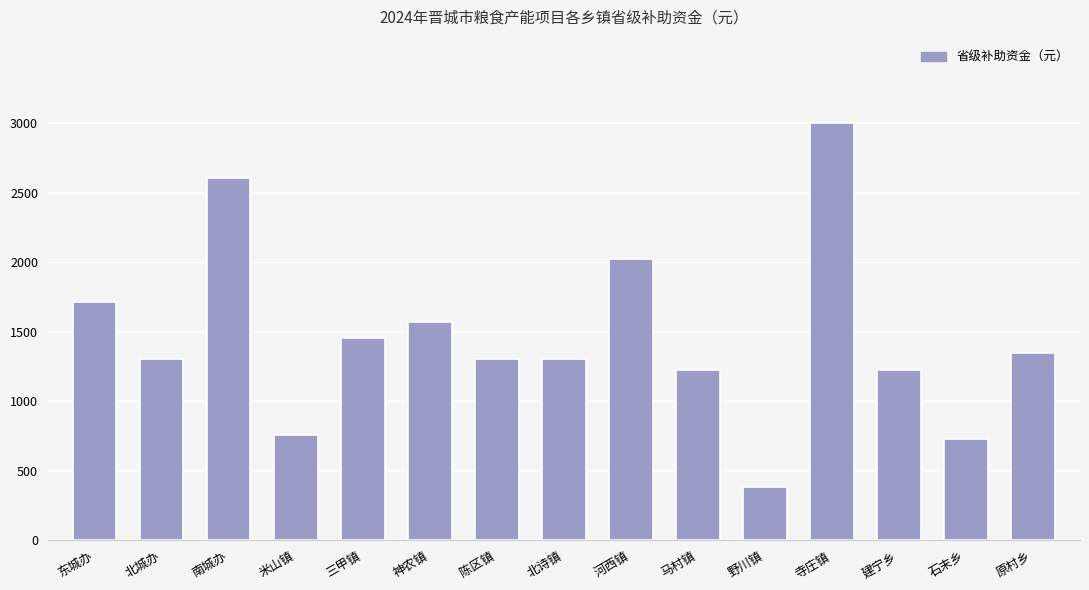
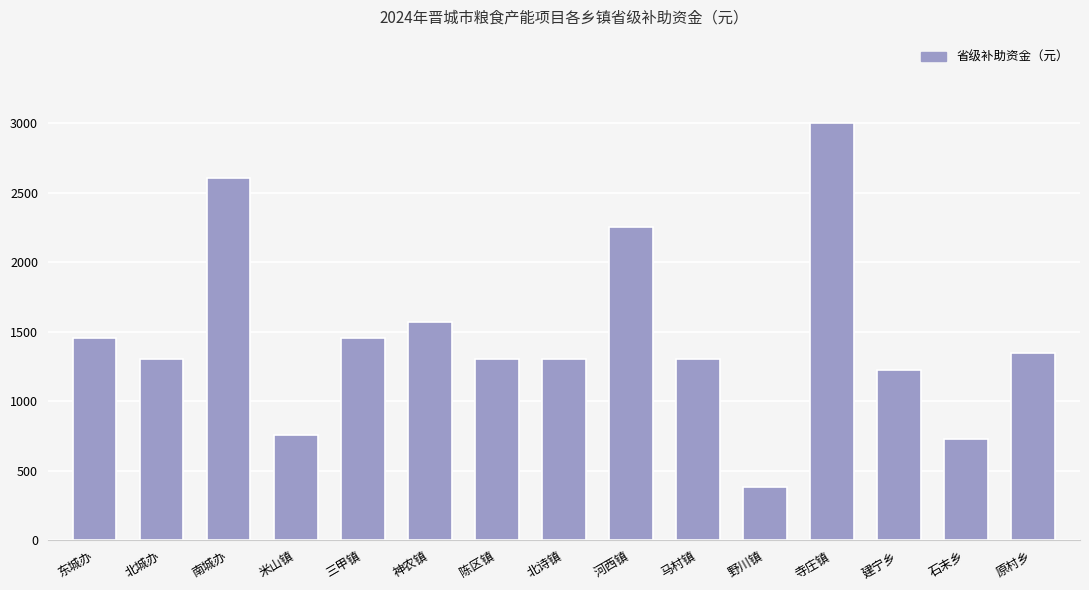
东城办: 1710 -> 1460
河西镇: 2020 -> 2250
马村镇: 1220 -> 1300
